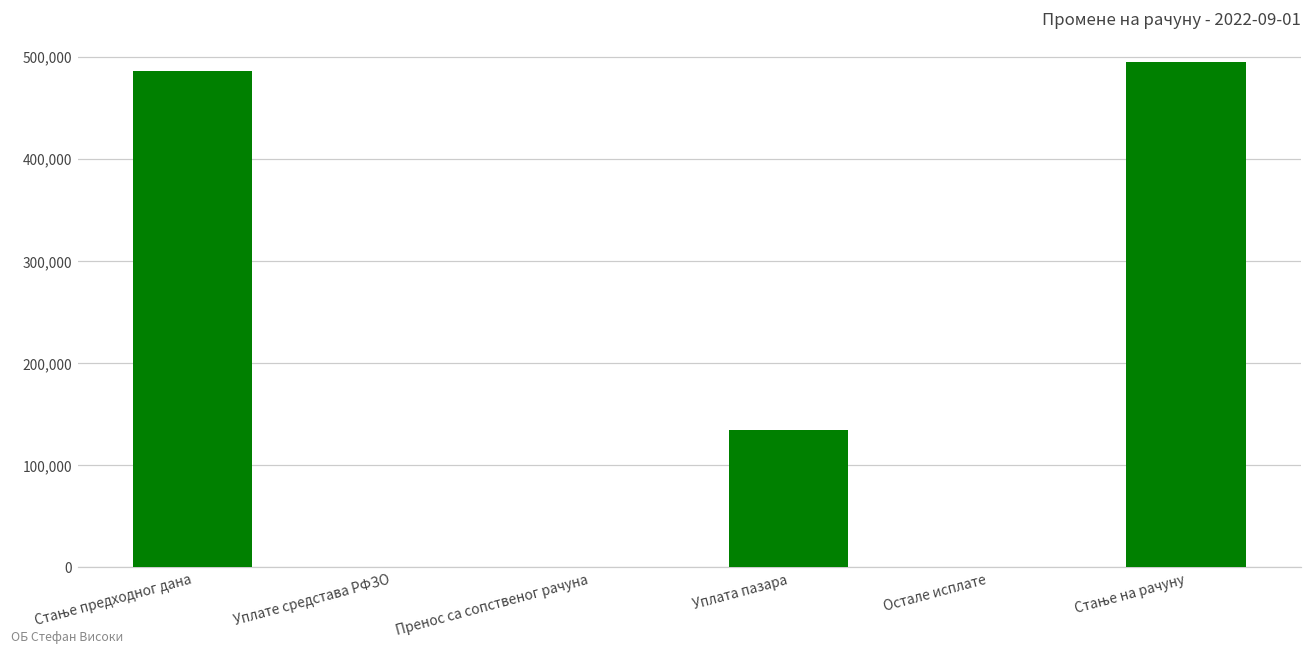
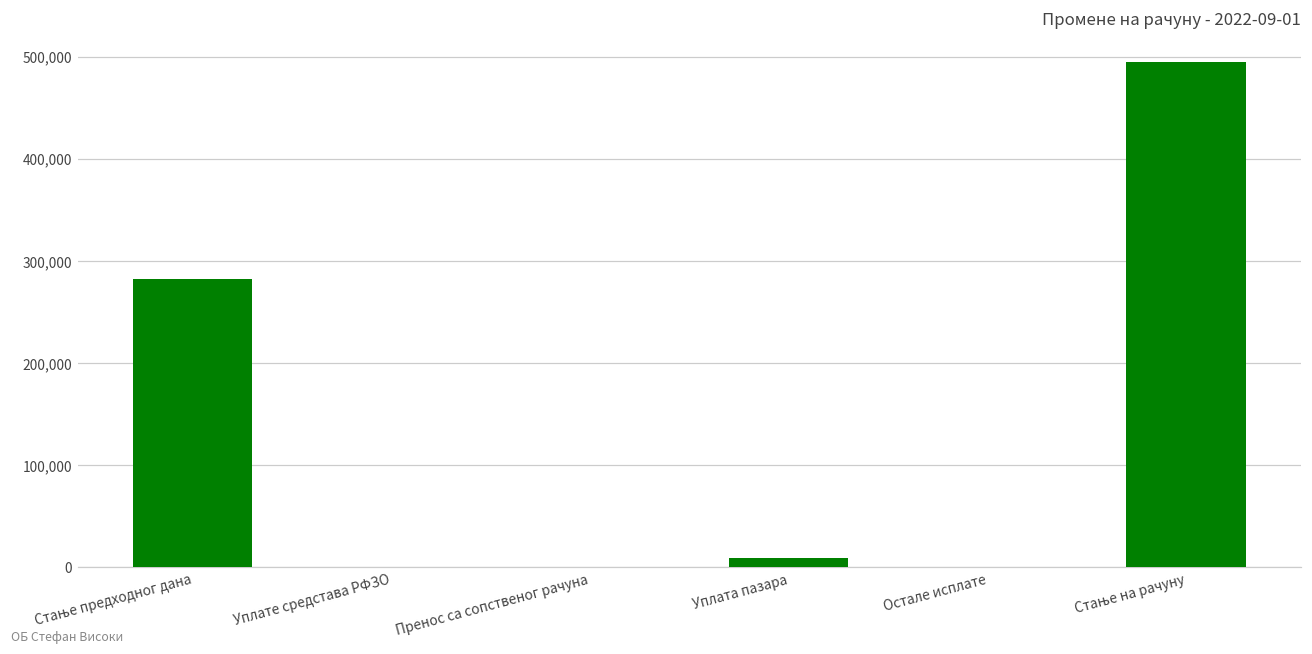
Стање предходног дана: 490,000 -> 280,000
Уплата пазара: 130,000 -> 10,000
